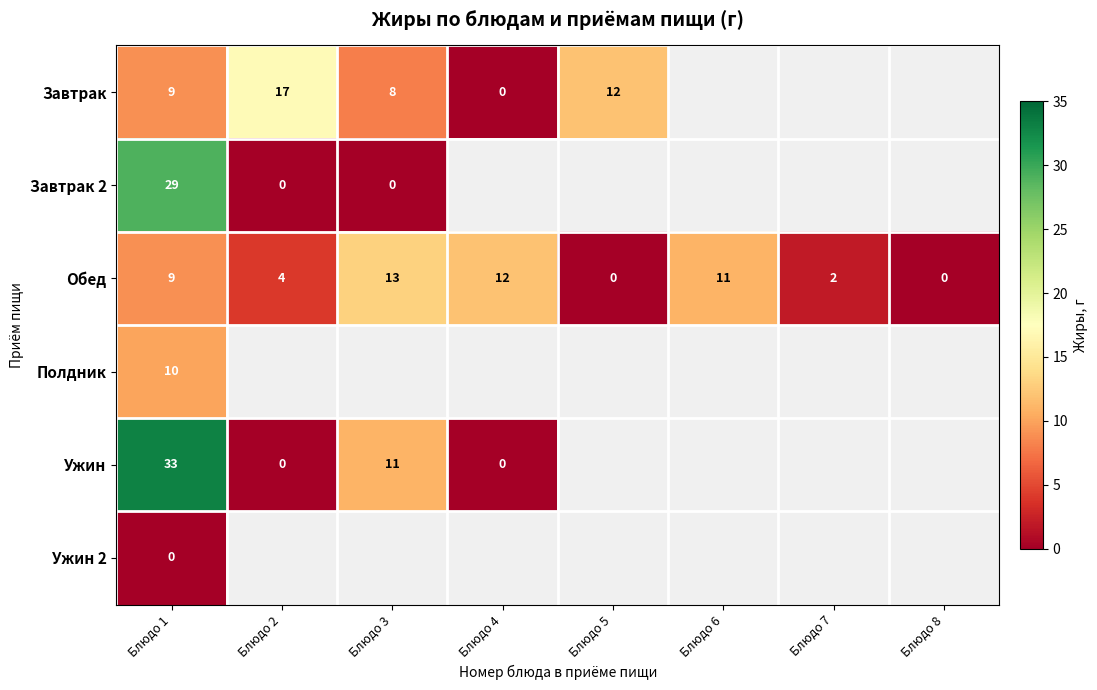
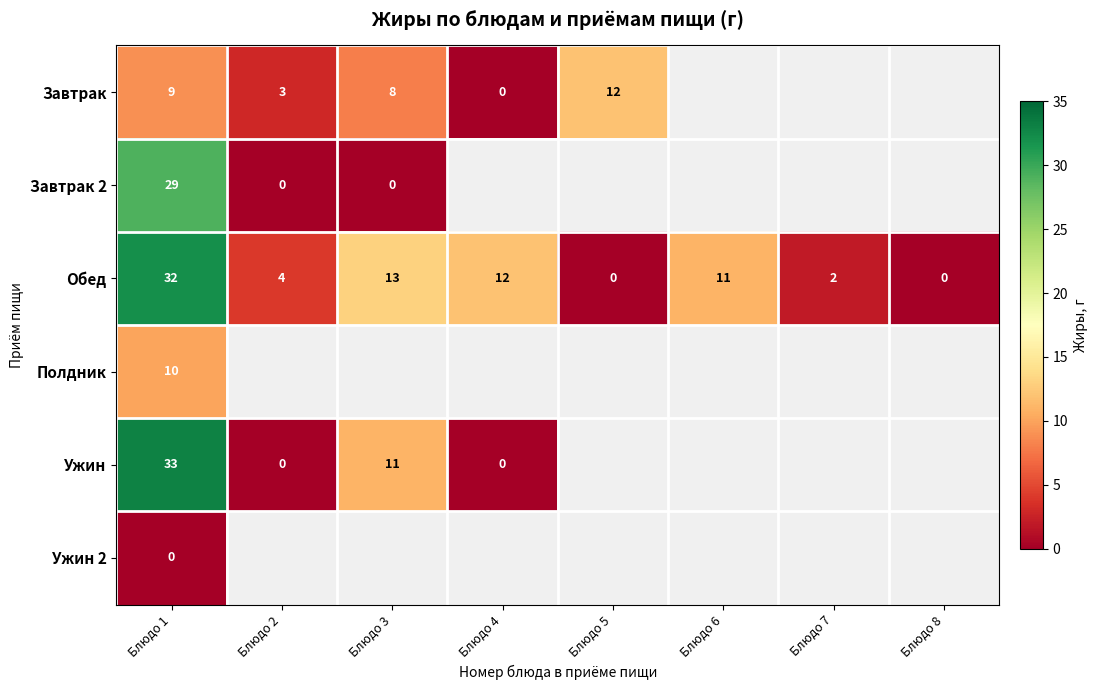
Завтрак, Блюдо 2: 17 -> 3
Обед, Блюдо 1: 9 -> 32
